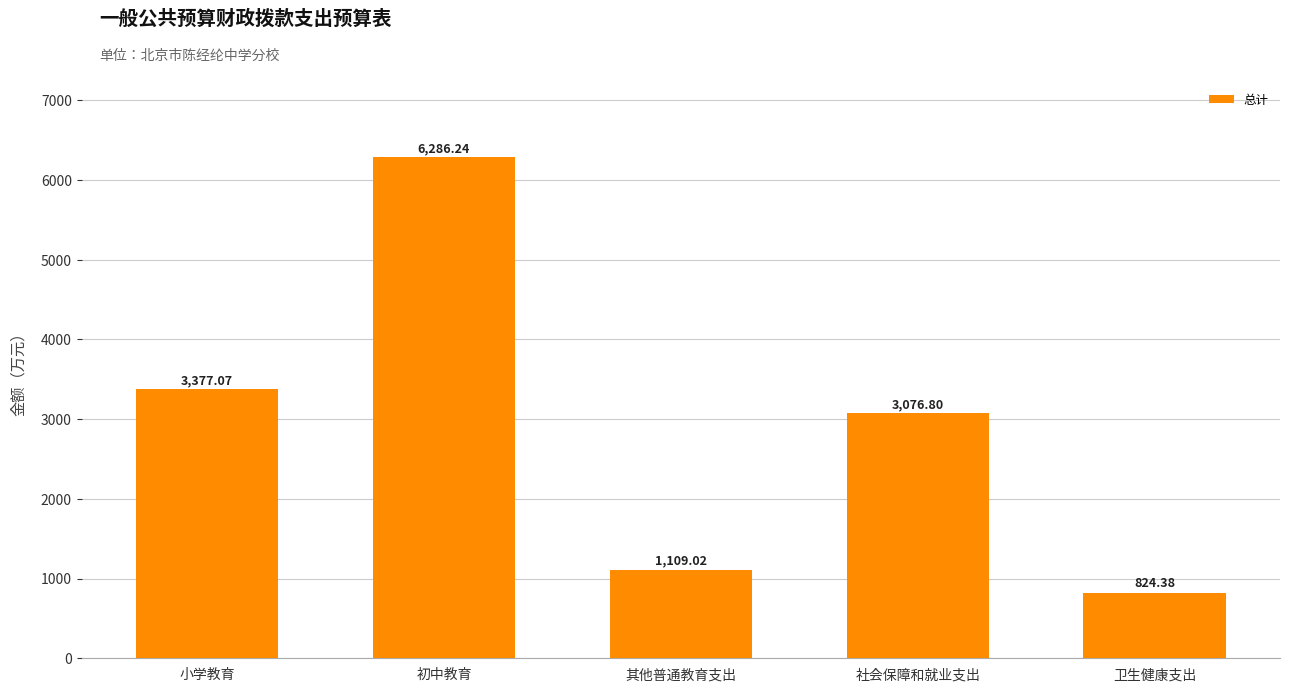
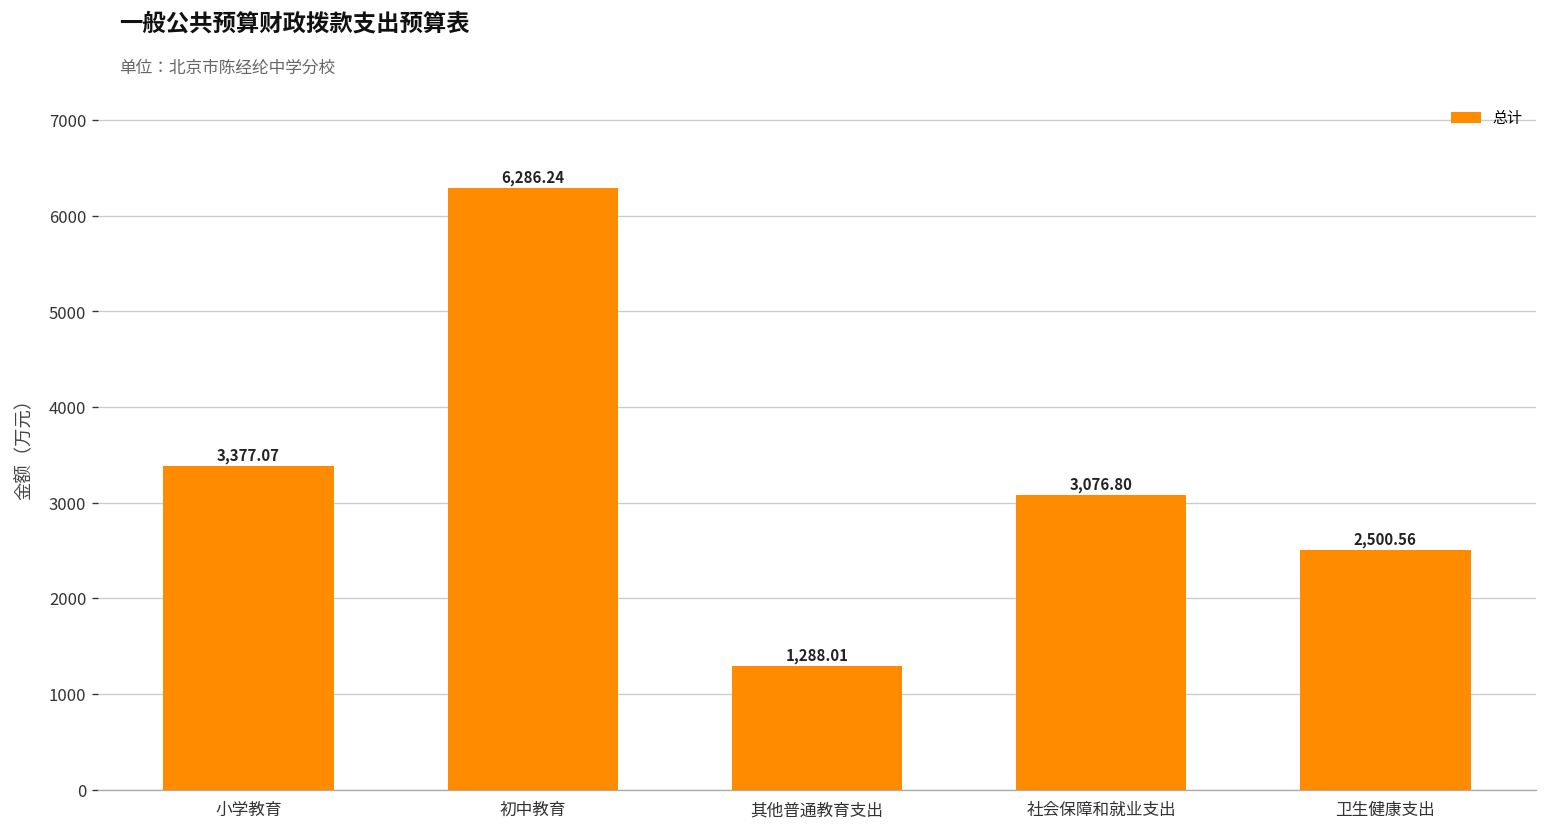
其他普通教育支出: 1,109.02 -> 1,288.01
卫生健康支出: 824.38 -> 2,500.56
